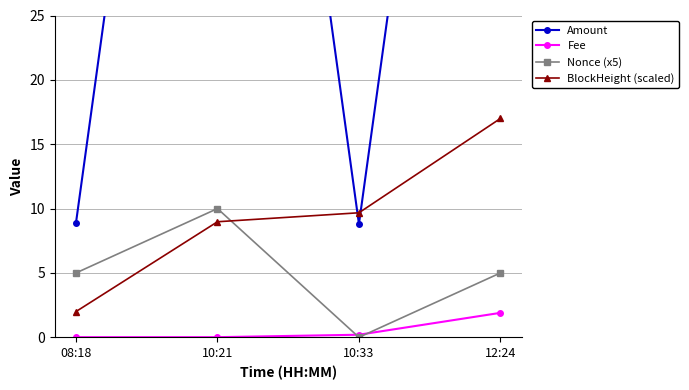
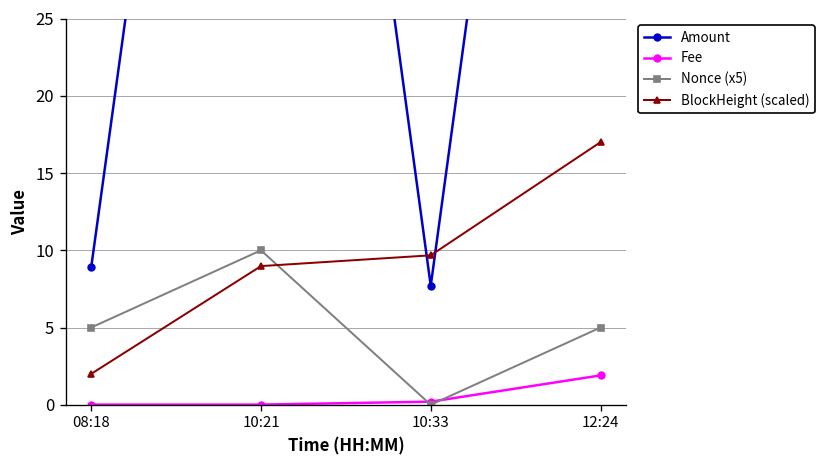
Amount, 10:33: 8.8 -> 7.7
